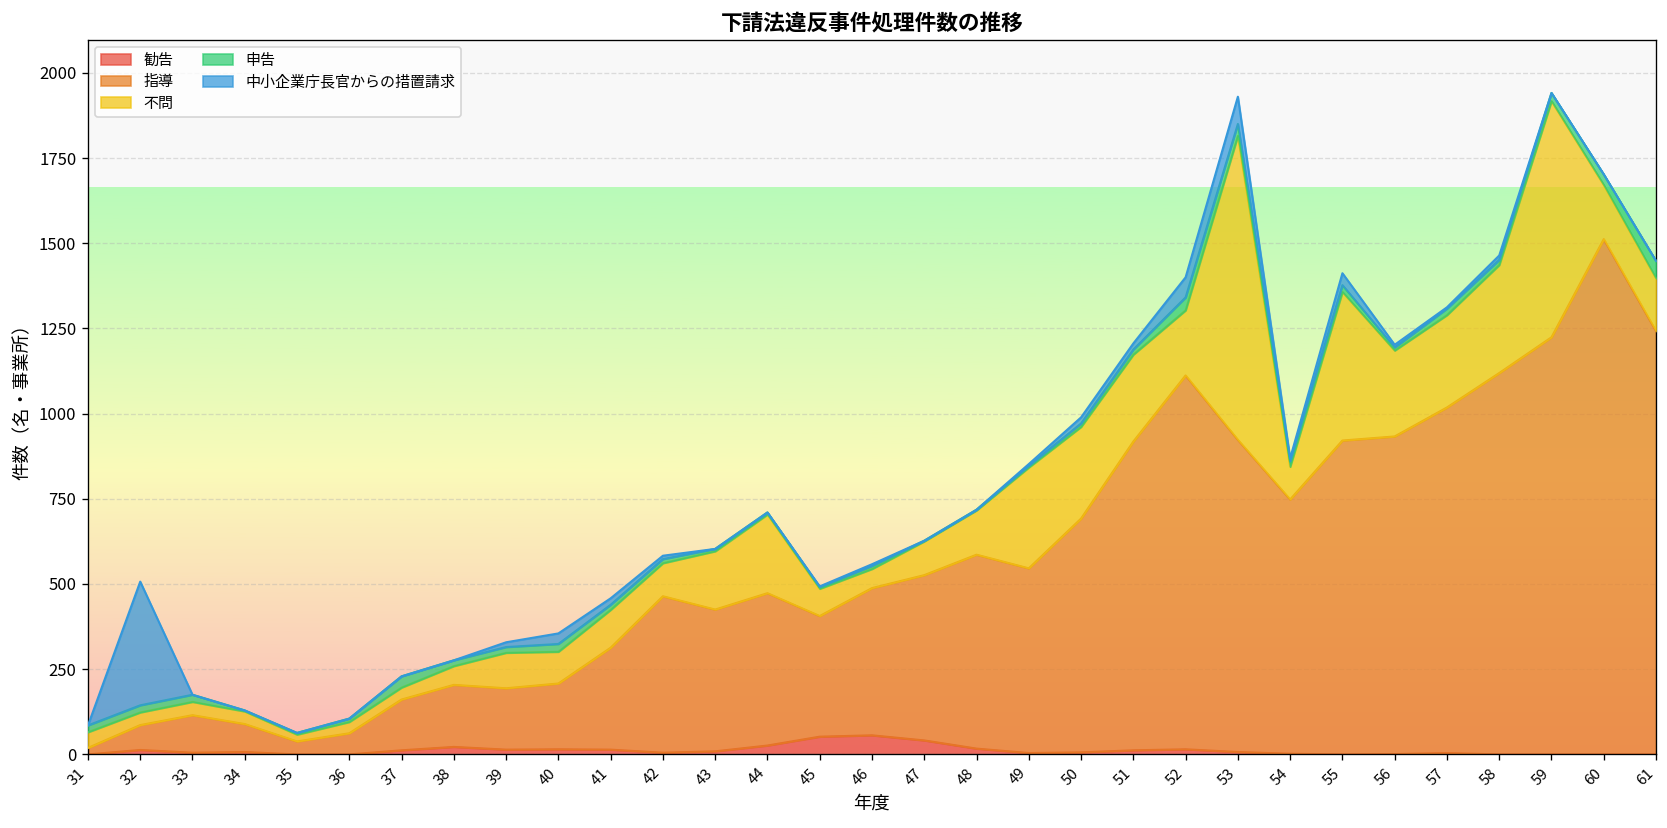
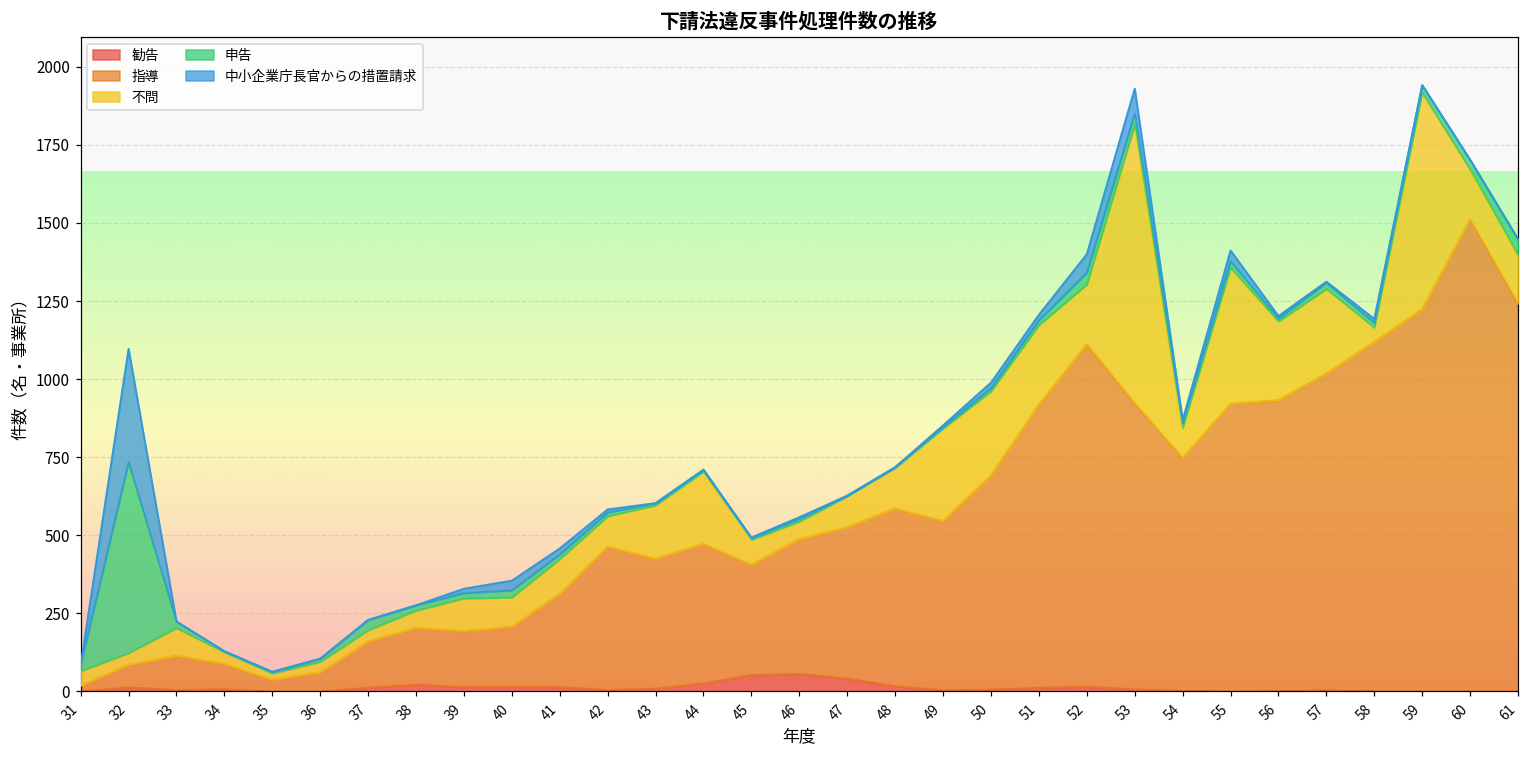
申告, 32: 20 -> 610
不問, 33: 40 -> 90
不問, 58: 320 -> 50
